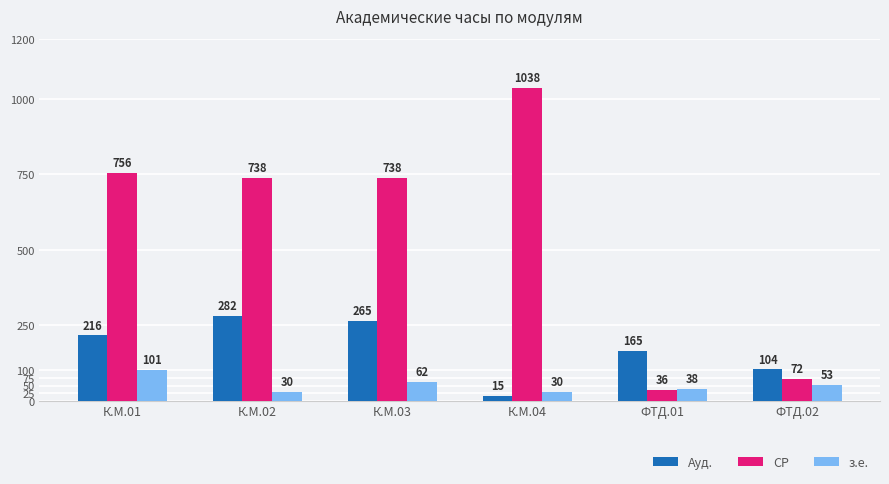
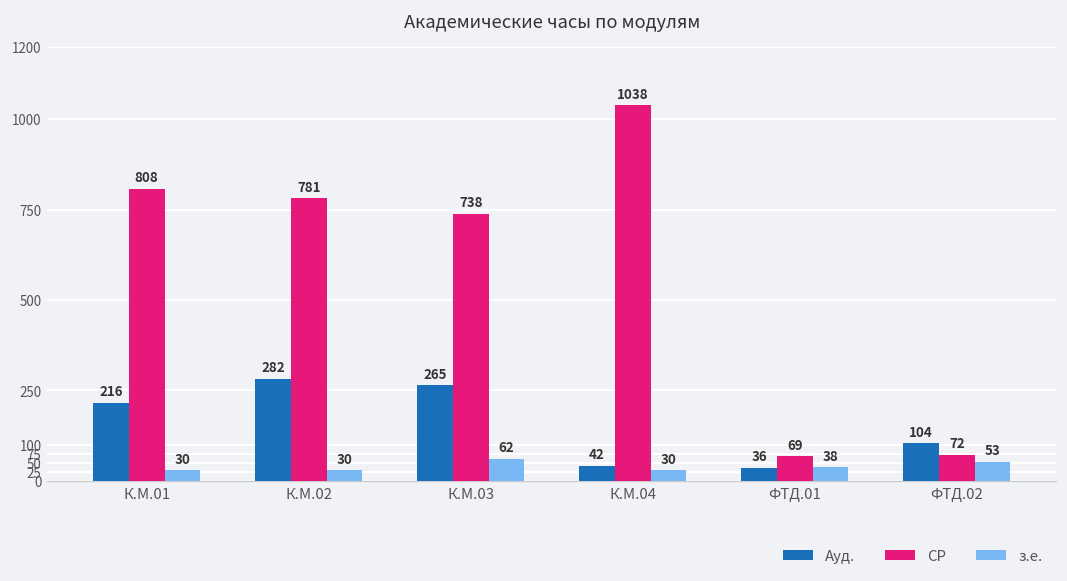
СР, К.М.01: 756 -> 808
з.е., К.М.01: 101 -> 30
СР, К.М.02: 738 -> 781
Ауд., К.М.04: 15 -> 42
Ауд., ФТД.01: 165 -> 36
СР, ФТД.01: 36 -> 69
